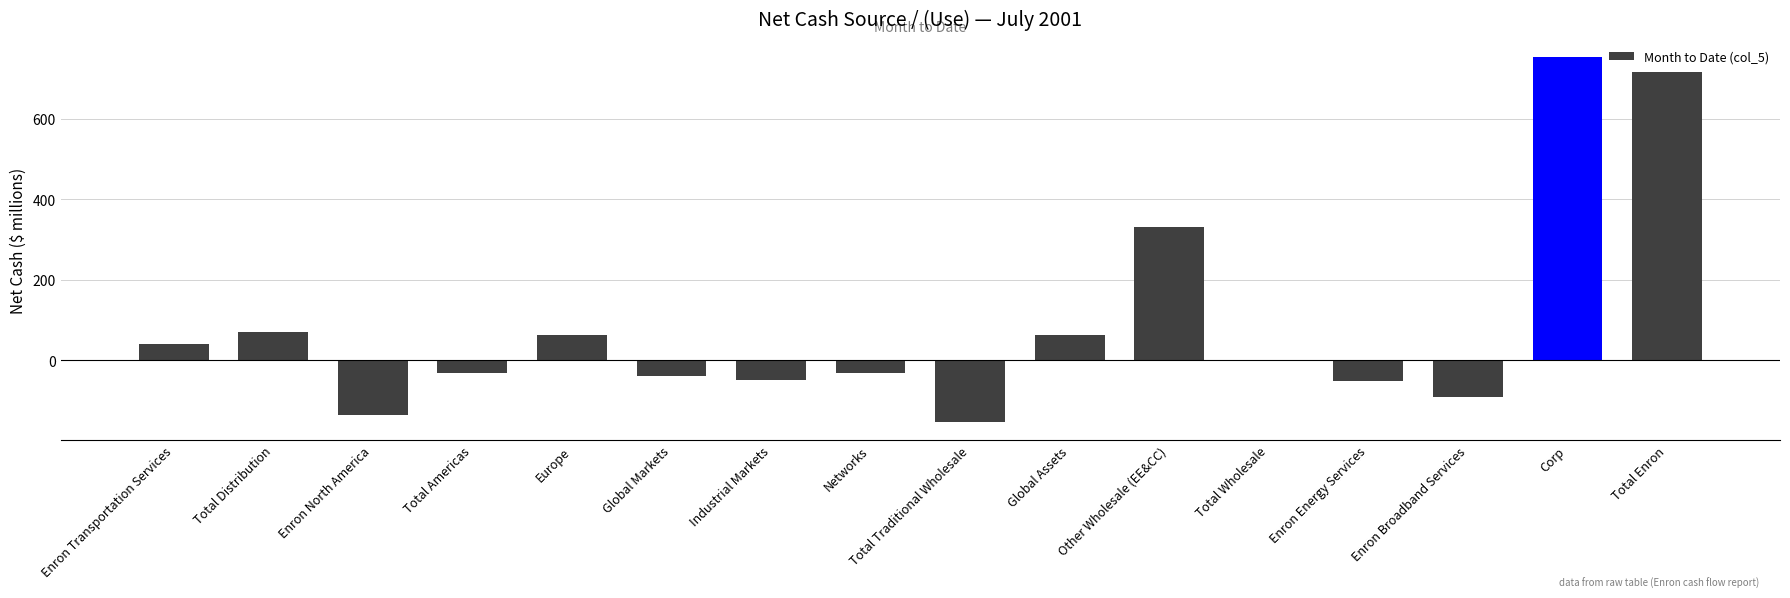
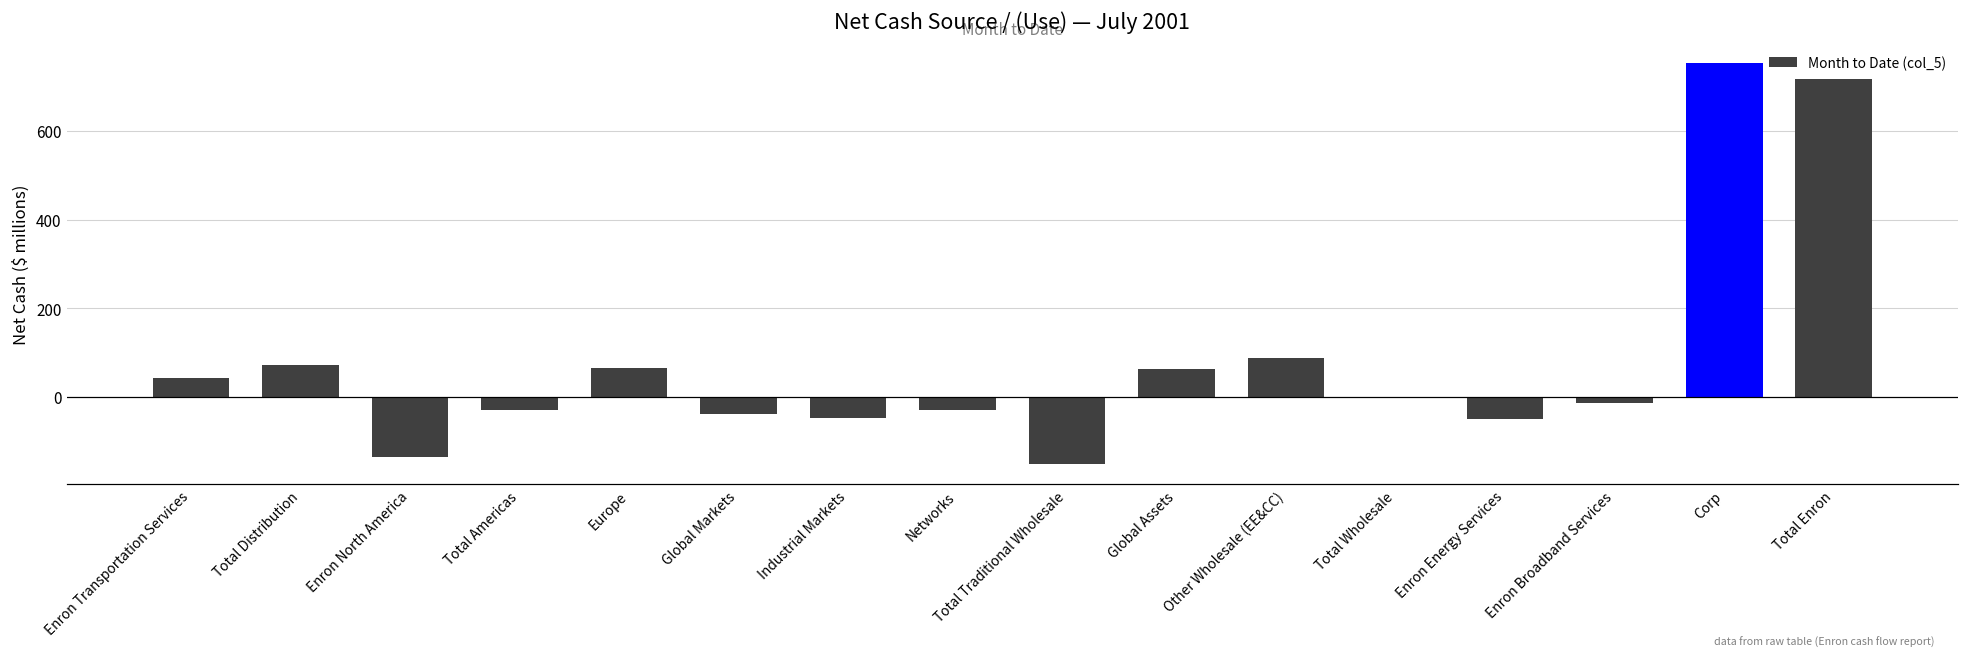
Other Wholesale (EE&CC): 330 -> 90
Enron Broadband Services: -90 -> -10
